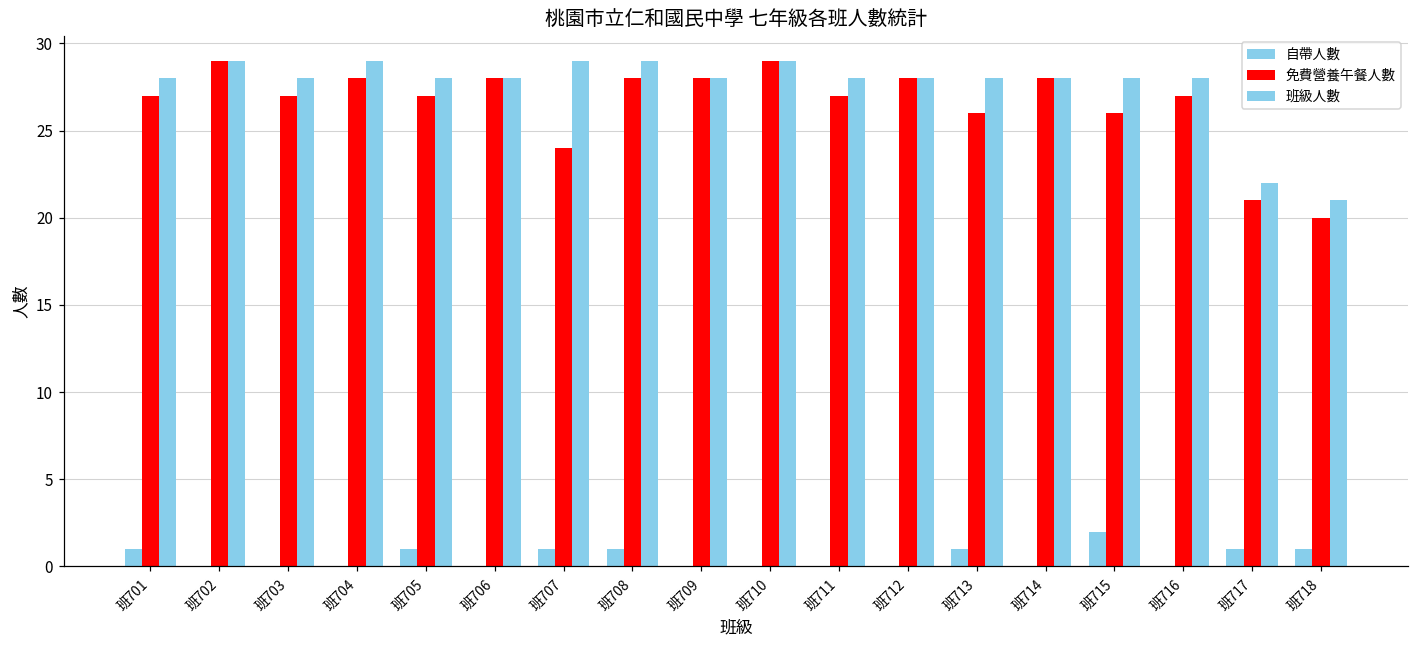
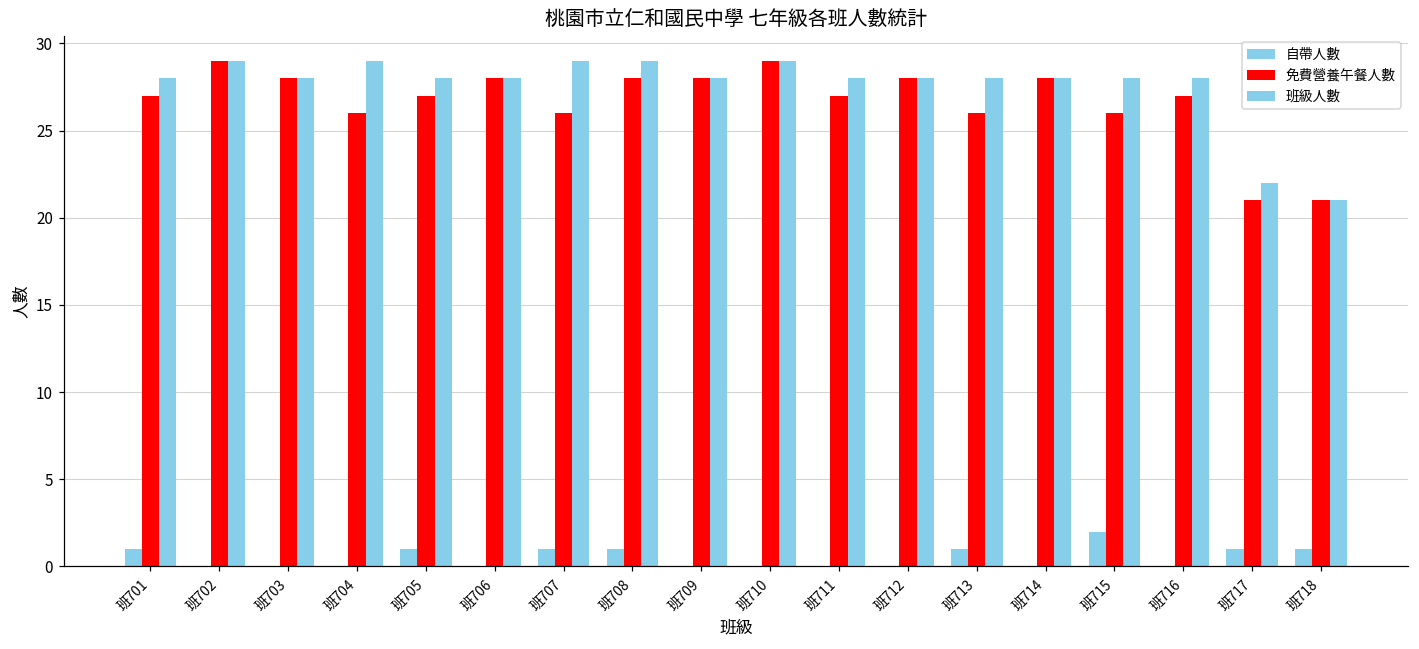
免費營養午餐人數, 班703: 27 -> 28
免費營養午餐人數, 班704: 28 -> 26
免費營養午餐人數, 班707: 24 -> 26
免費營養午餐人數, 班718: 20 -> 21
